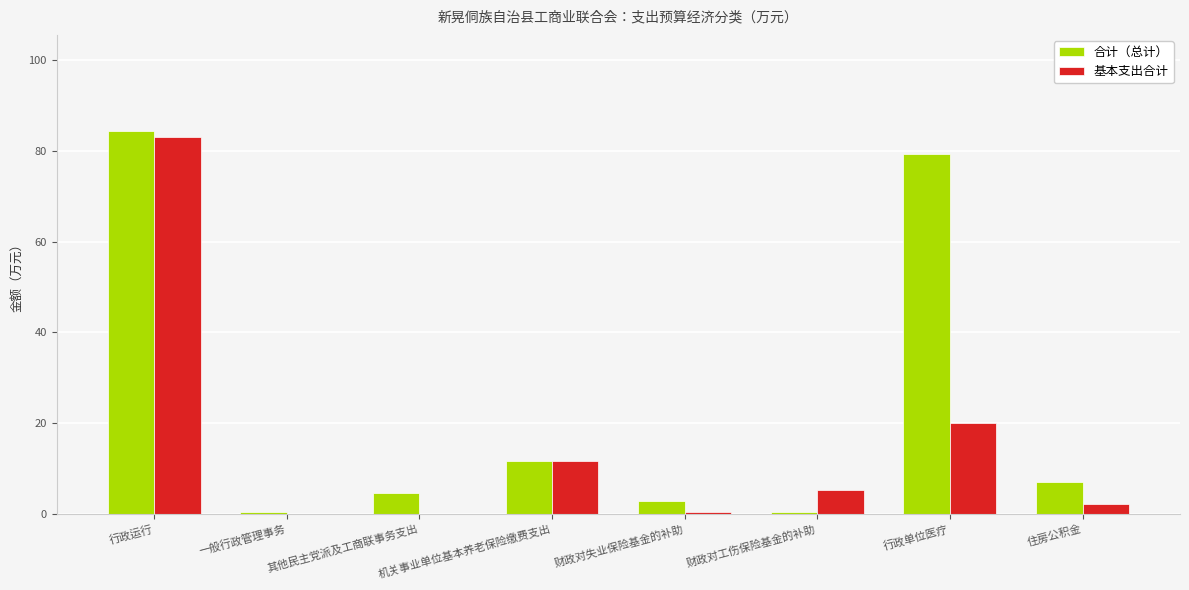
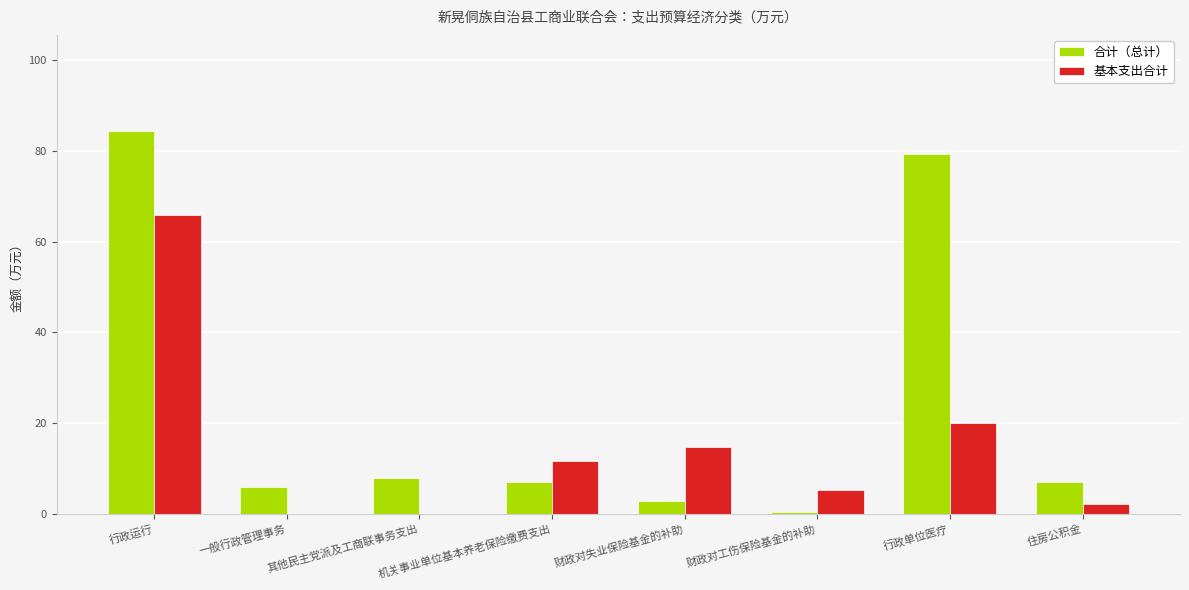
基本支出合计, 行政运行: 83 -> 66
合计（总计）, 一般行政管理事务: 0 -> 6
合计（总计）, 其他民主党派及工商联事务支出: 5 -> 8
合计（总计）, 机关事业单位基本养老保险缴费支出: 12 -> 7
基本支出合计, 财政对失业保险基金的补助: 0 -> 15
